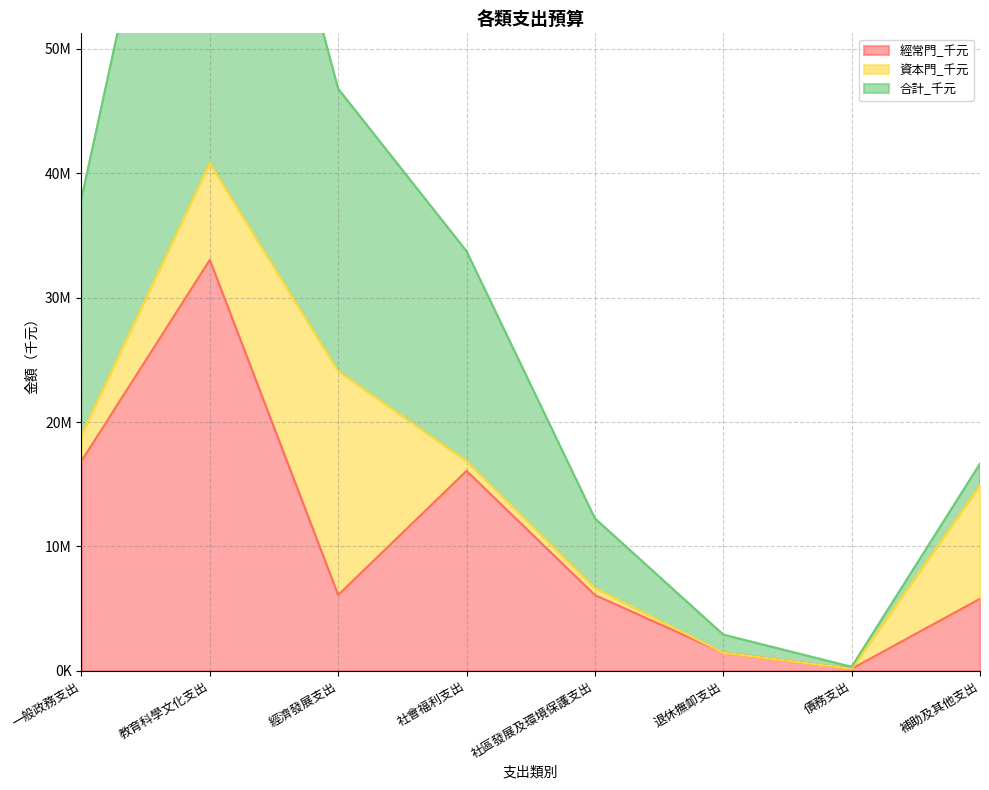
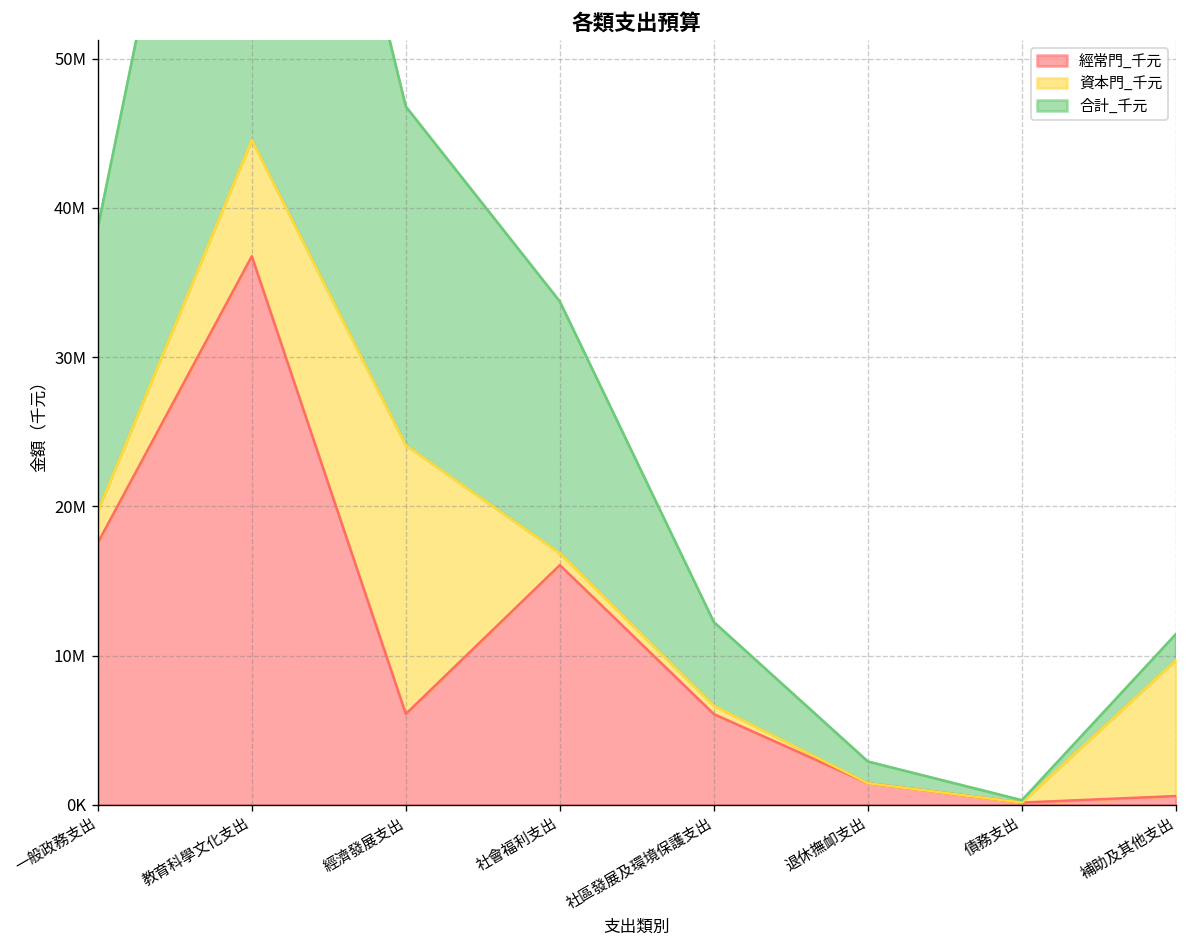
經常門_千元, 一般政務支出: 16900000 -> 17600000
經常門_千元, 教育科學文化支出: 33000000 -> 36800000
經常門_千元, 補助及其他支出: 5800000 -> 600000
